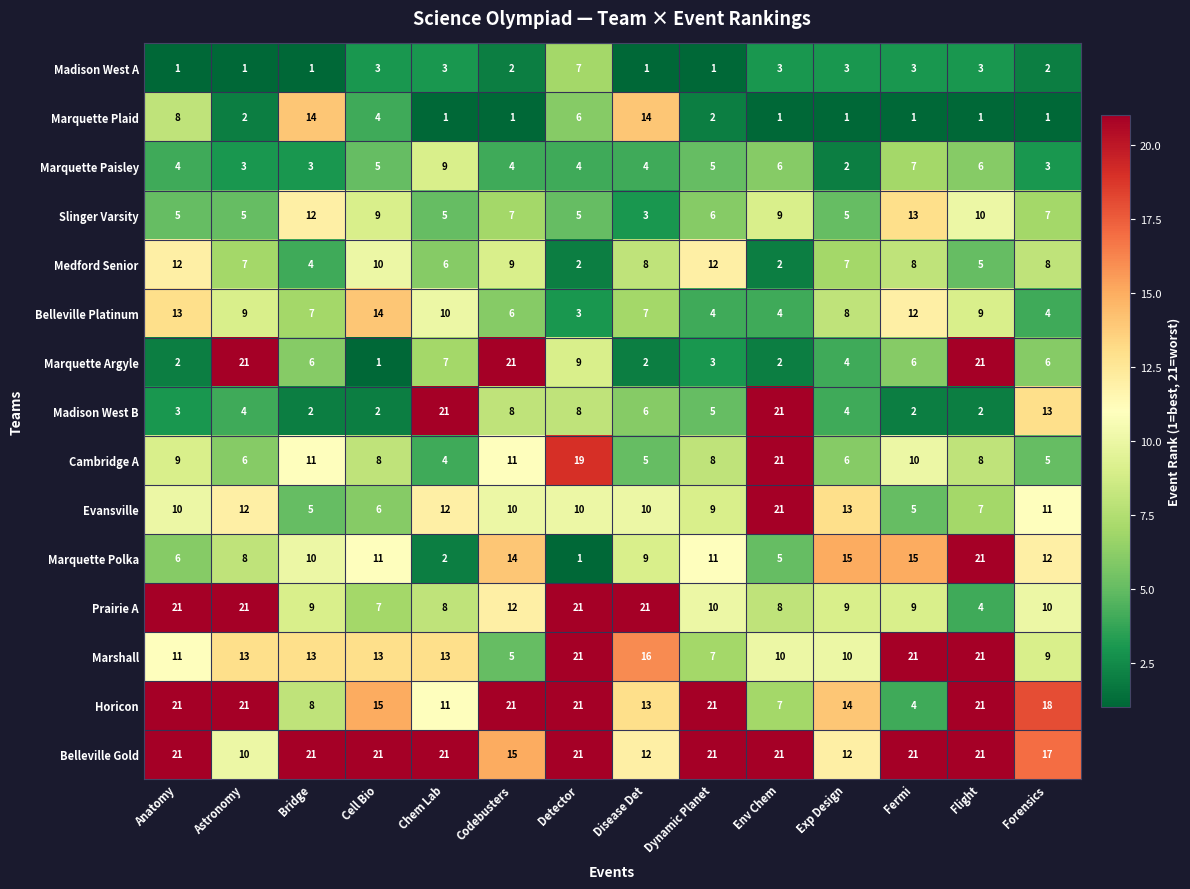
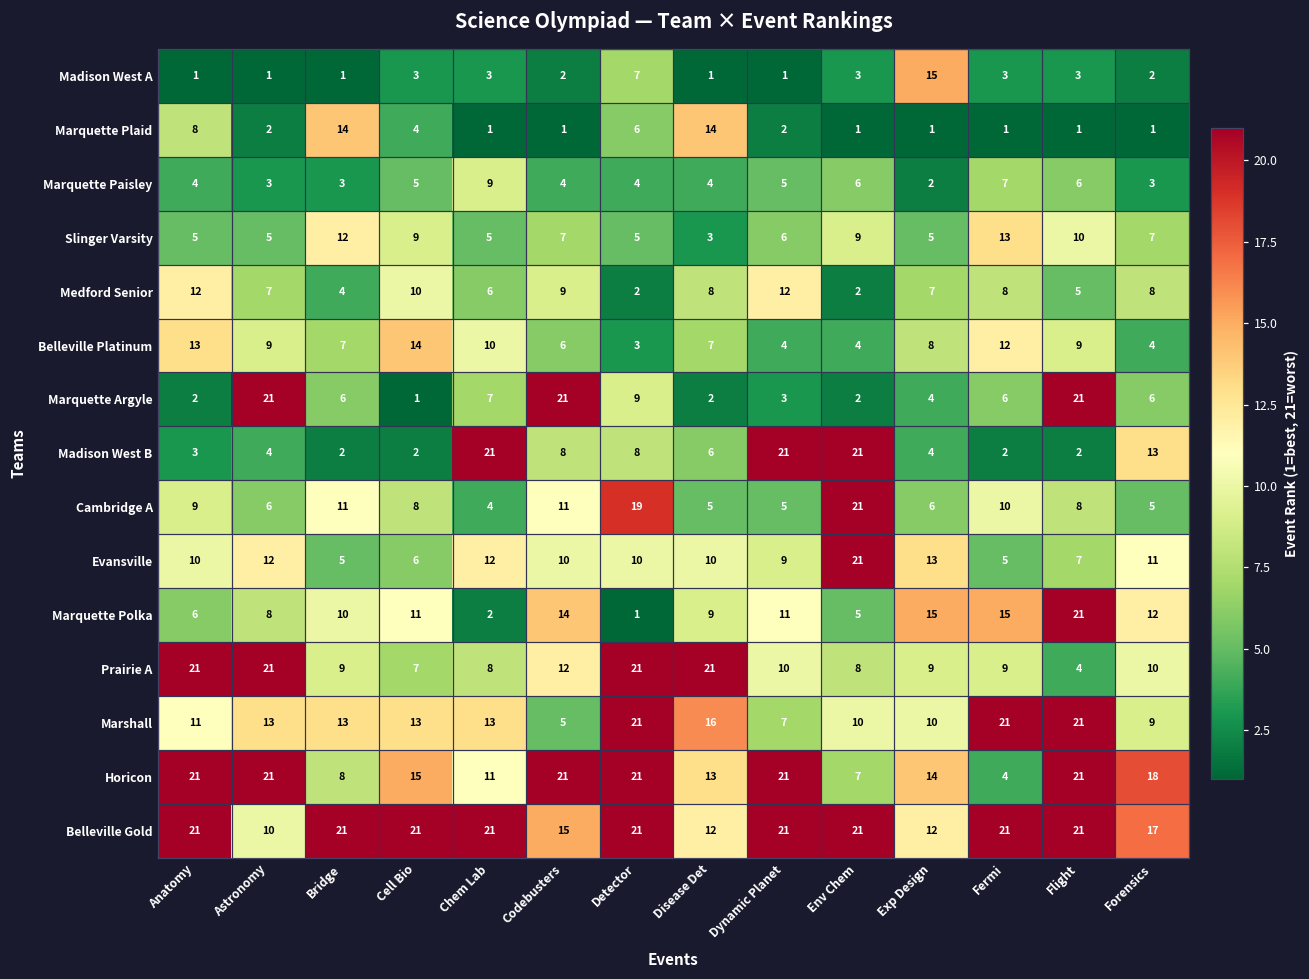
Madison West A, Exp Design: 3 -> 15
Madison West B, Dynamic Planet: 5 -> 21
Cambridge A, Dynamic Planet: 8 -> 5
